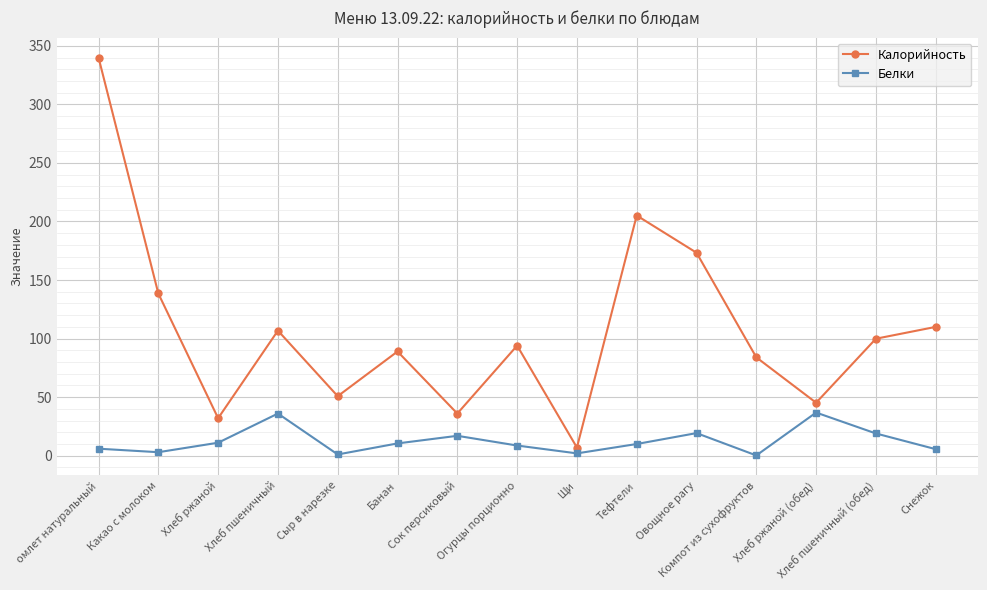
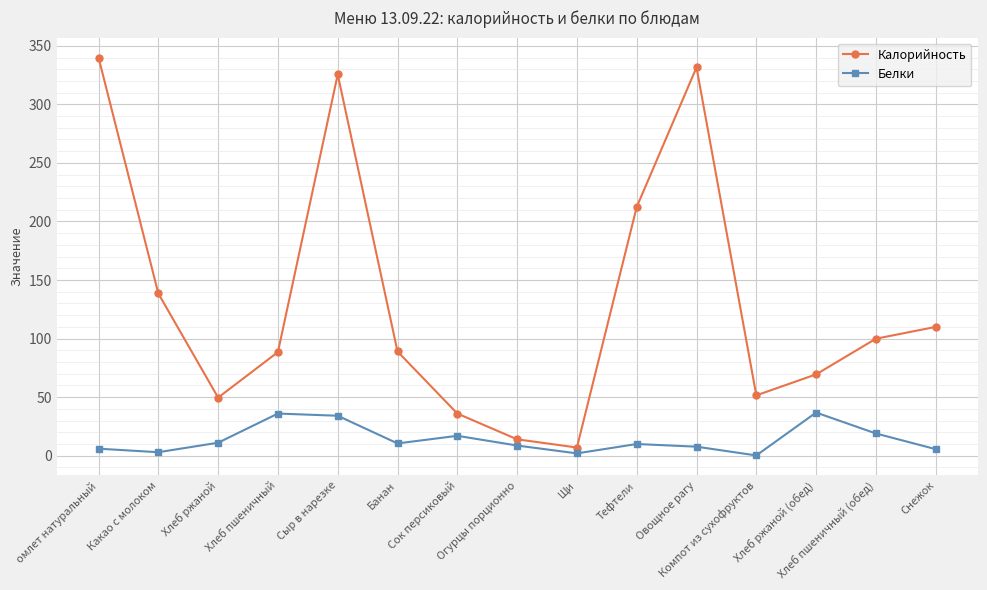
Калорийность, Хлеб ржаной: 32 -> 50
Калорийность, Хлеб пшеничный: 107 -> 89
Калорийность, Сыр в нарезке: 51 -> 326
Белки, Сыр в нарезке: 1 -> 34
Калорийность, Огурцы порционно: 94 -> 14
Калорийность, Тефтели: 205 -> 212
Калорийность, Овощное рагу: 173 -> 332
Белки, Овощное рагу: 19 -> 8
Калорийность, Компот из сухофруктов: 84 -> 52
Калорийность, Хлеб ржаной (обед): 45 -> 69
